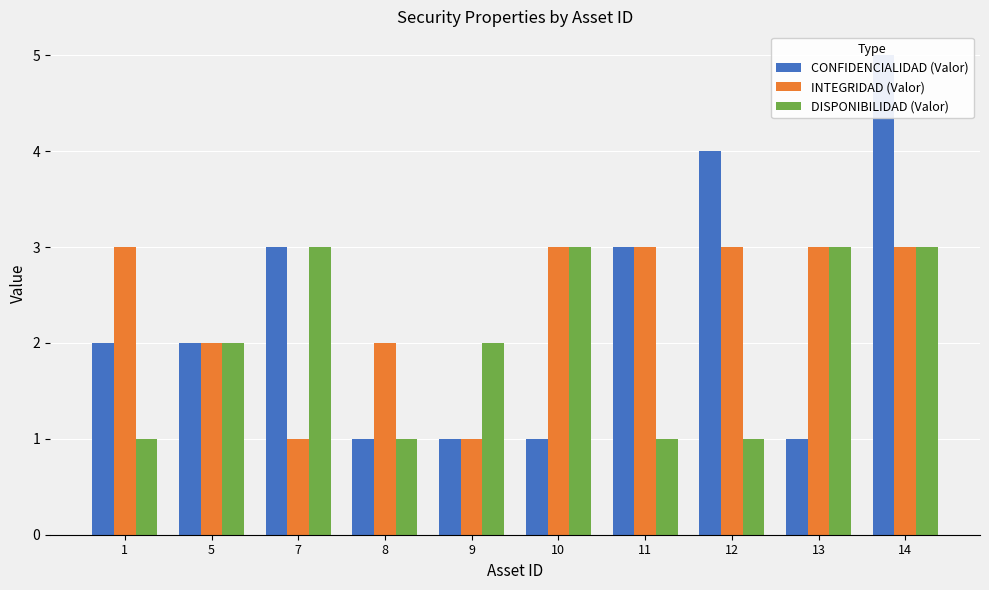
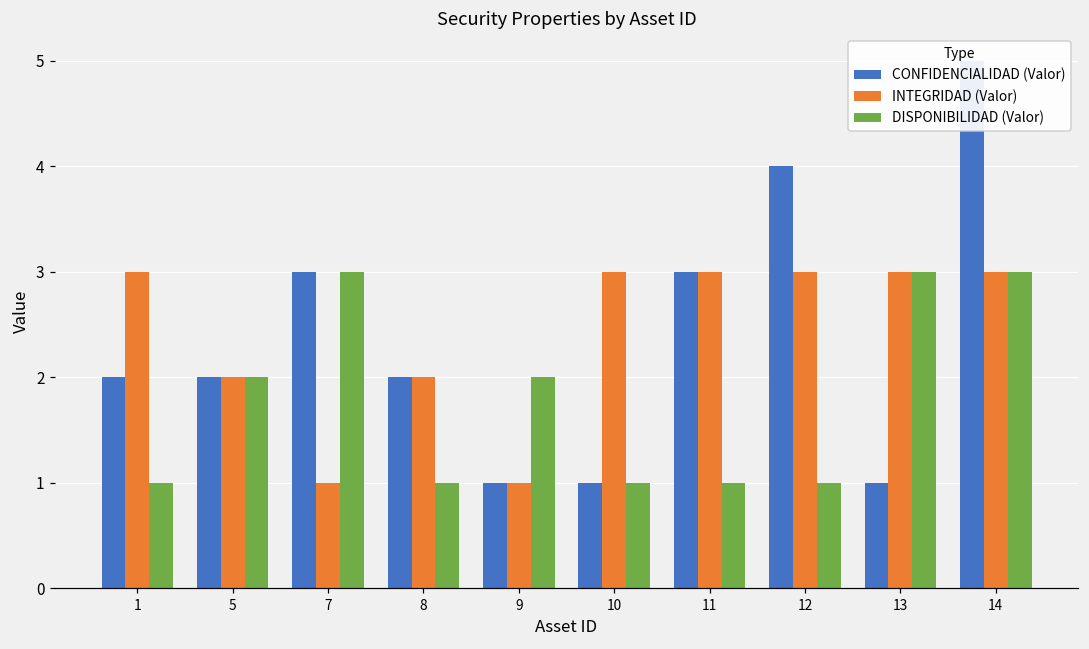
CONFIDENCIALIDAD (Valor), 8: 1 -> 2
DISPONIBILIDAD (Valor), 10: 3 -> 1
